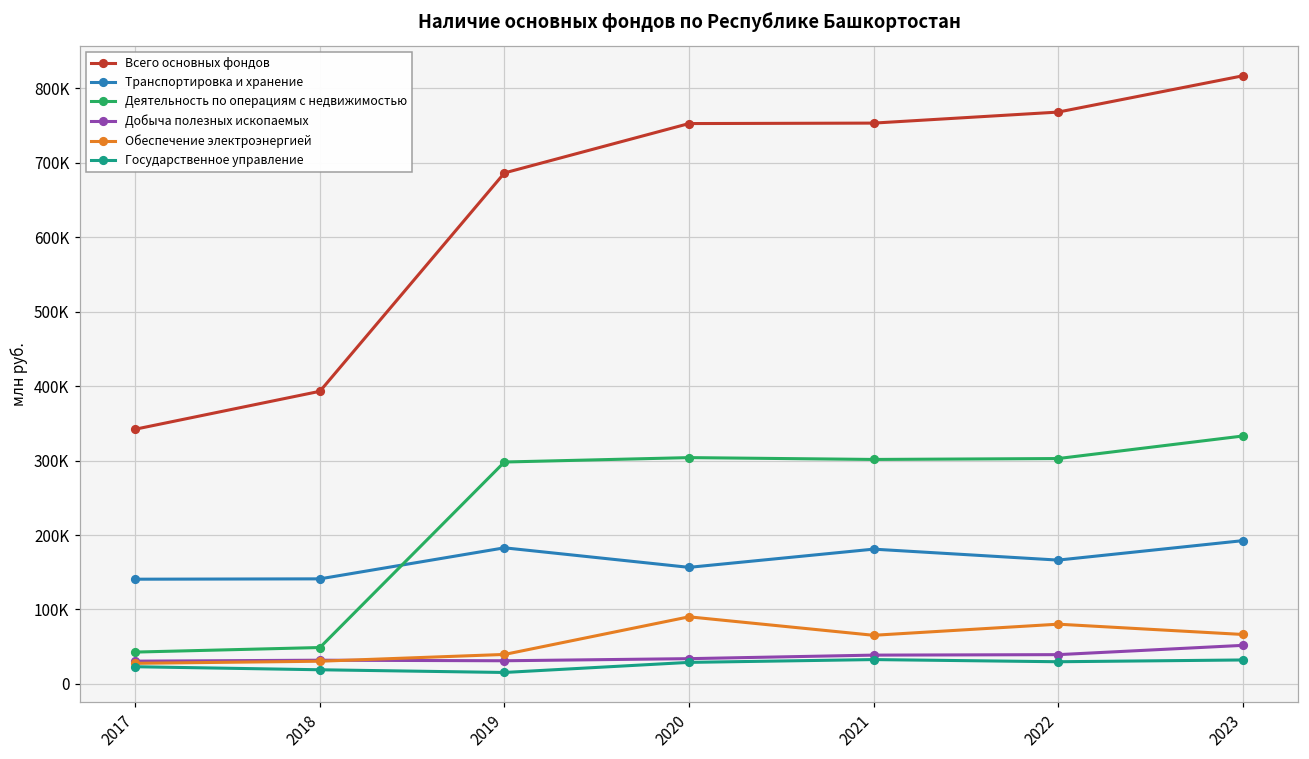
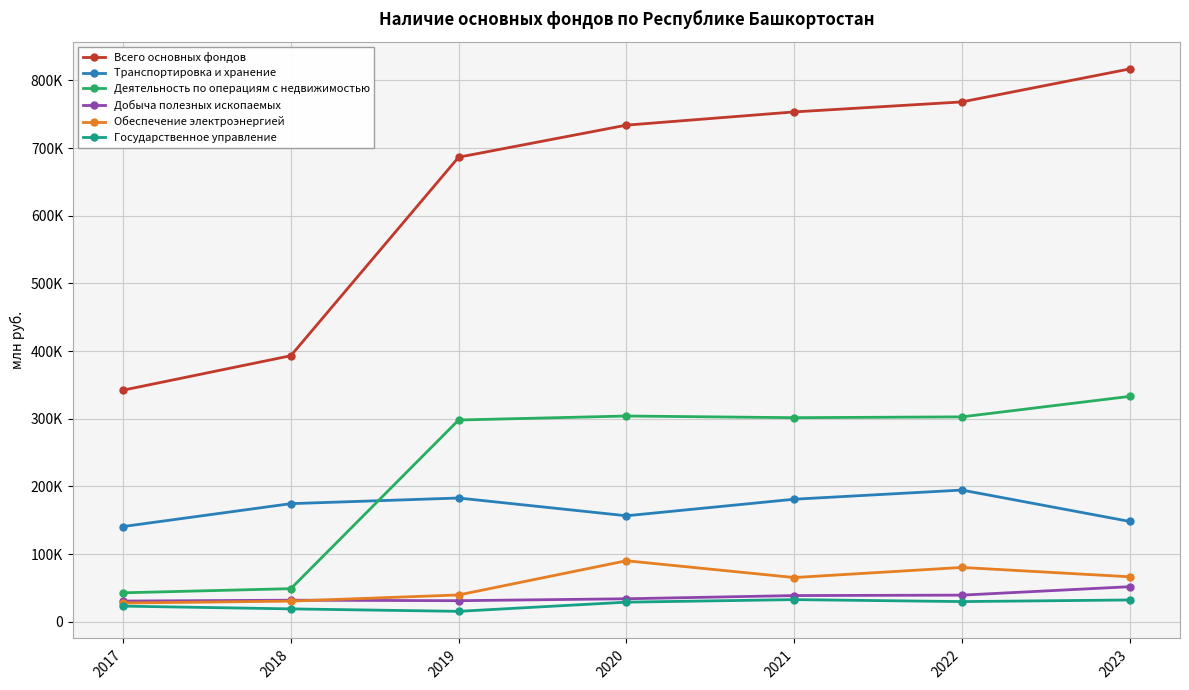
Транспортировка и хранение, 2018: 140000 -> 170000
Всего основных фондов, 2020: 750000 -> 730000
Транспортировка и хранение, 2022: 170000 -> 190000
Транспортировка и хранение, 2023: 190000 -> 150000
